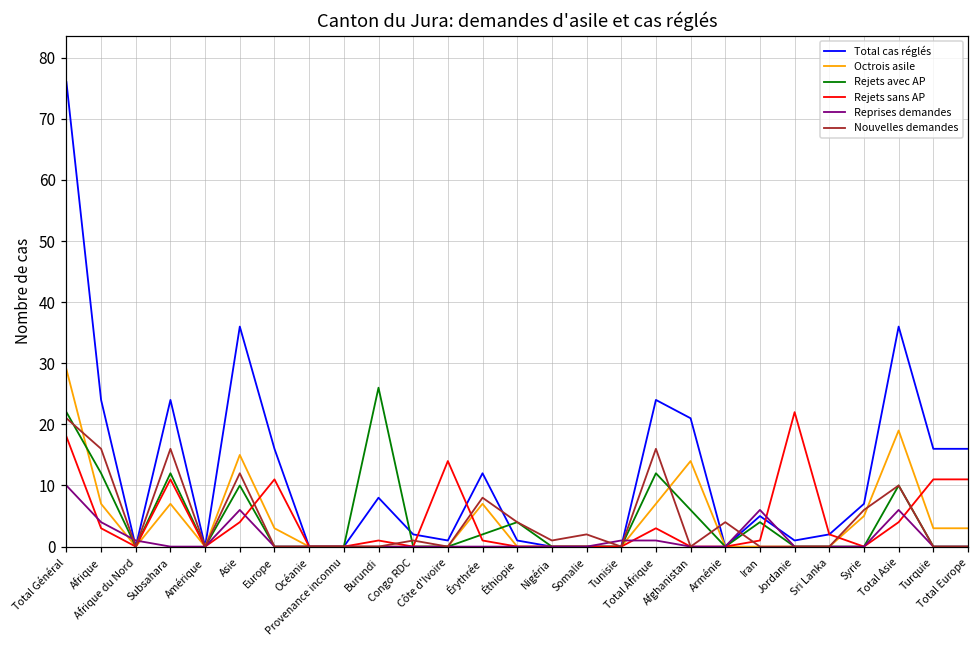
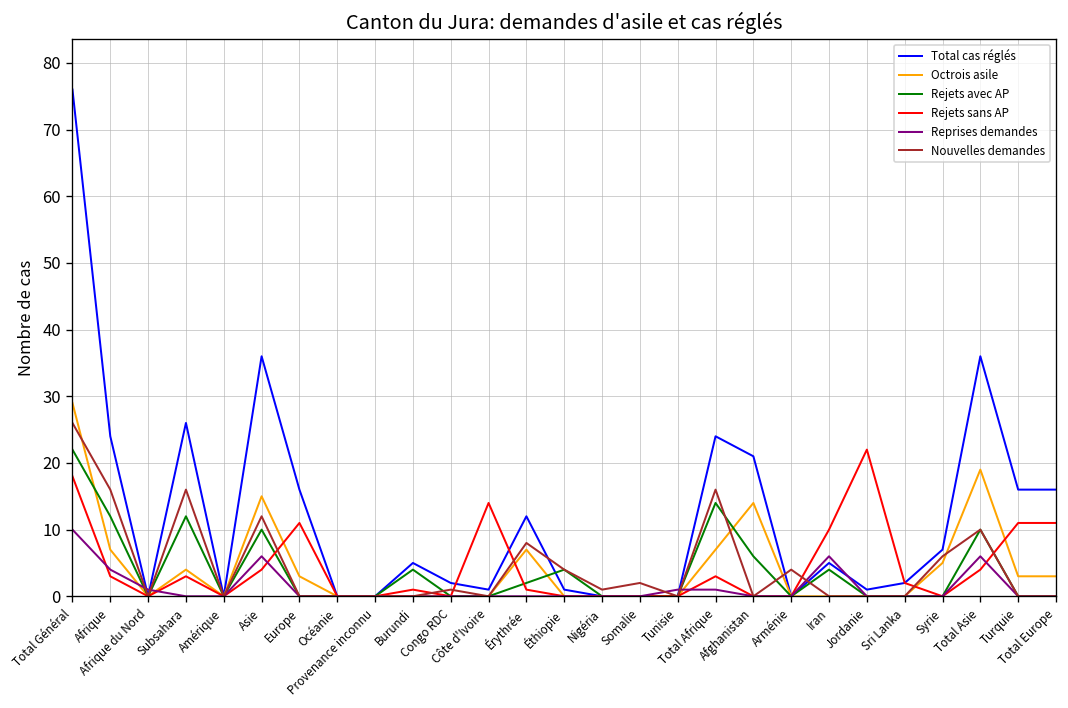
Nouvelles demandes, Total Général: 21 -> 26
Total cas réglés, Subsahara: 24 -> 26
Octrois asile, Subsahara: 7 -> 4
Rejets sans AP, Subsahara: 11 -> 3
Total cas réglés, Burundi: 8 -> 5
Rejets avec AP, Burundi: 26 -> 4
Rejets avec AP, Total Afrique: 12 -> 14
Rejets sans AP, Iran: 1 -> 10
